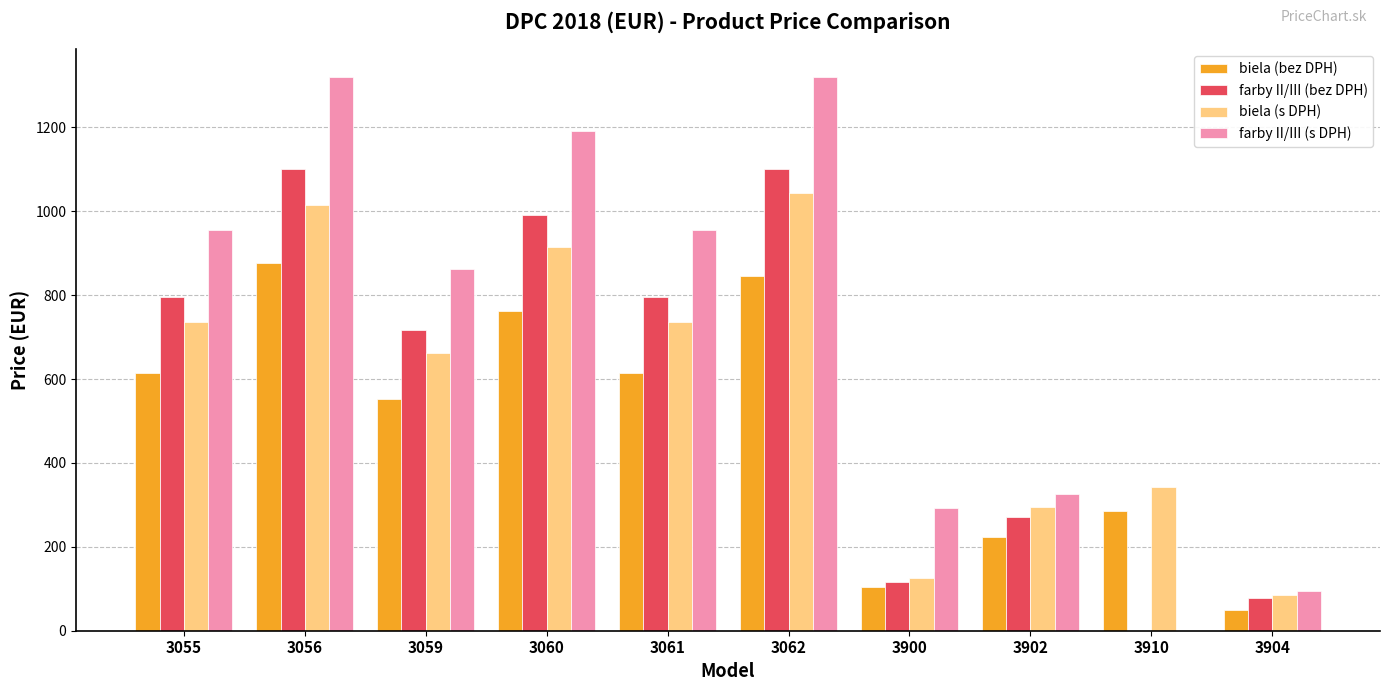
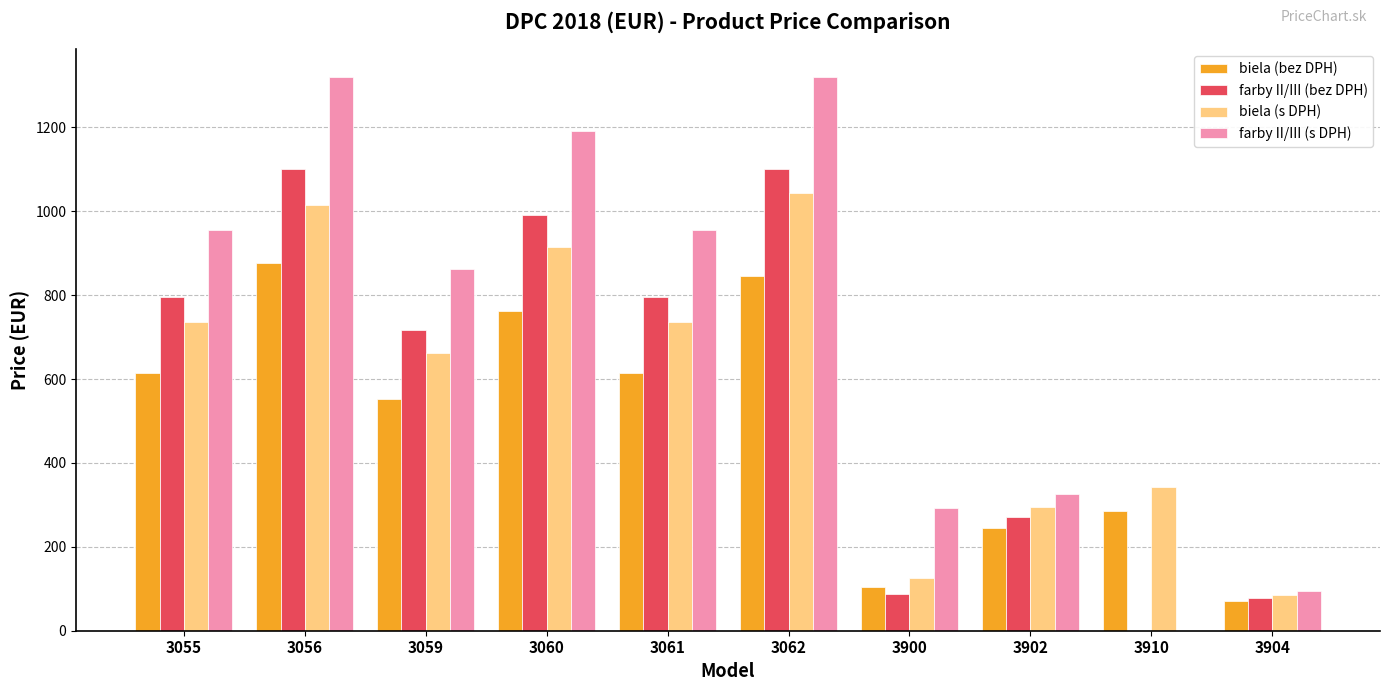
farby II/III (bez DPH), 3900: 120 -> 90
biela (bez DPH), 3902: 220 -> 250
biela (bez DPH), 3904: 50 -> 70
